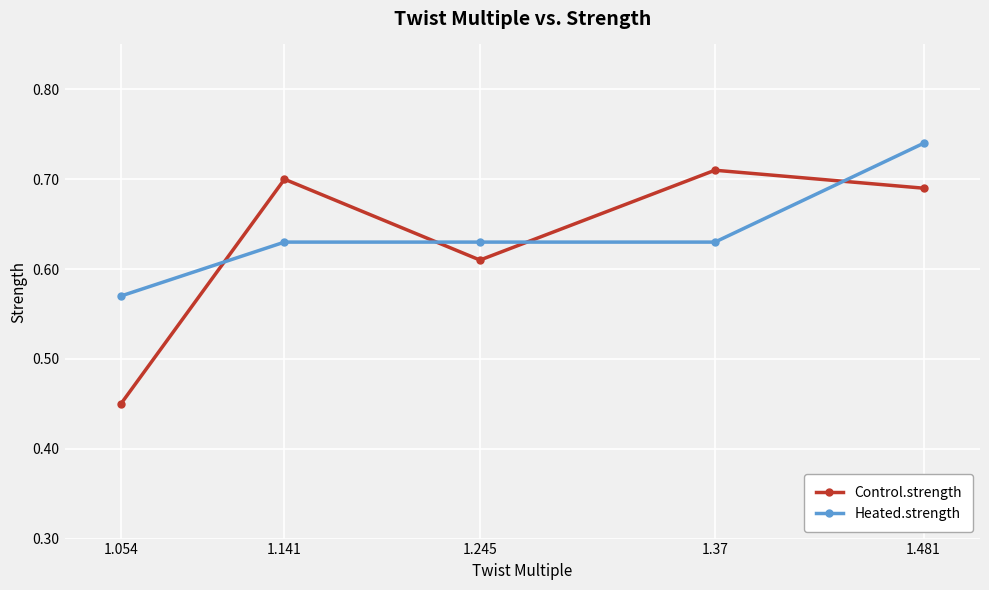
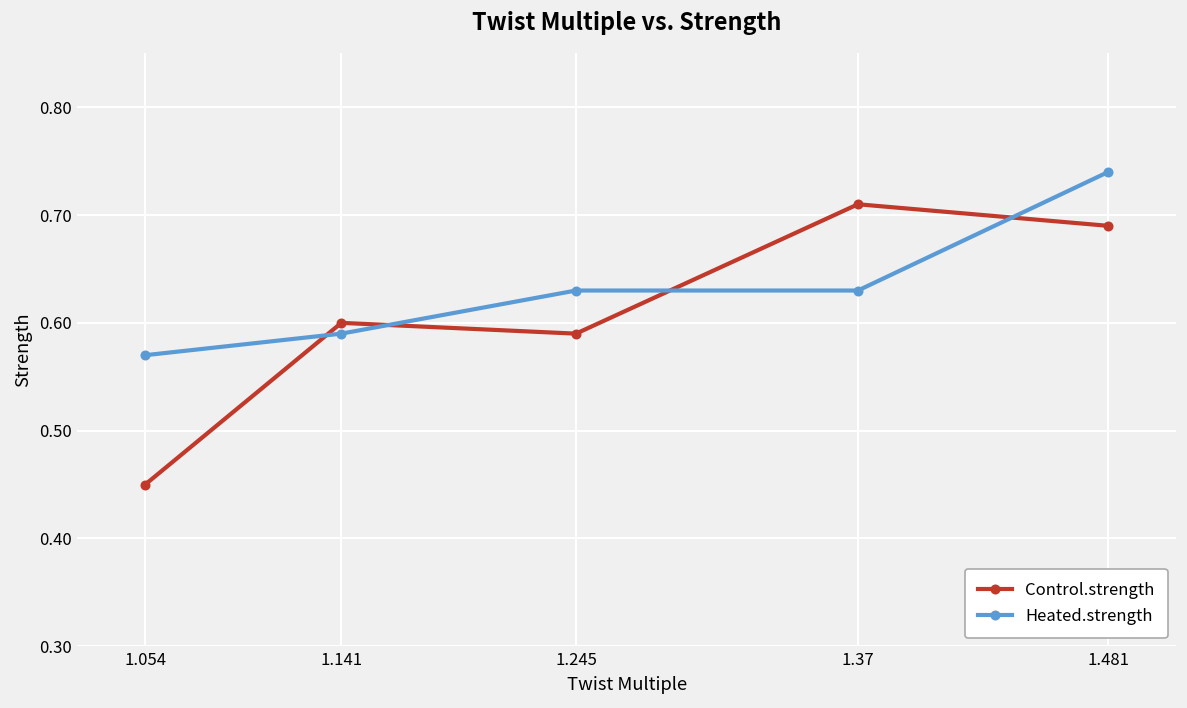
Control.strength, 1.141: 0.7 -> 0.6
Heated.strength, 1.141: 0.63 -> 0.59
Control.strength, 1.245: 0.61 -> 0.59
